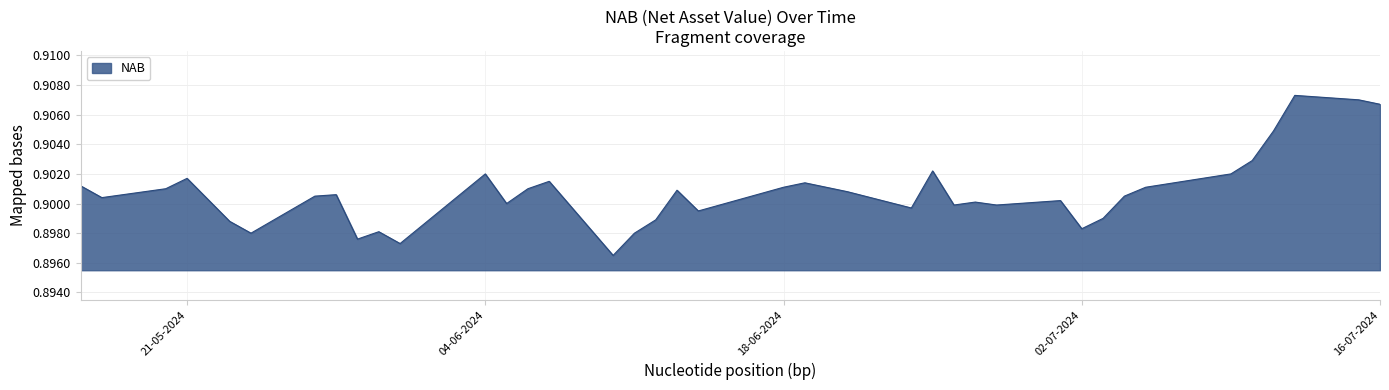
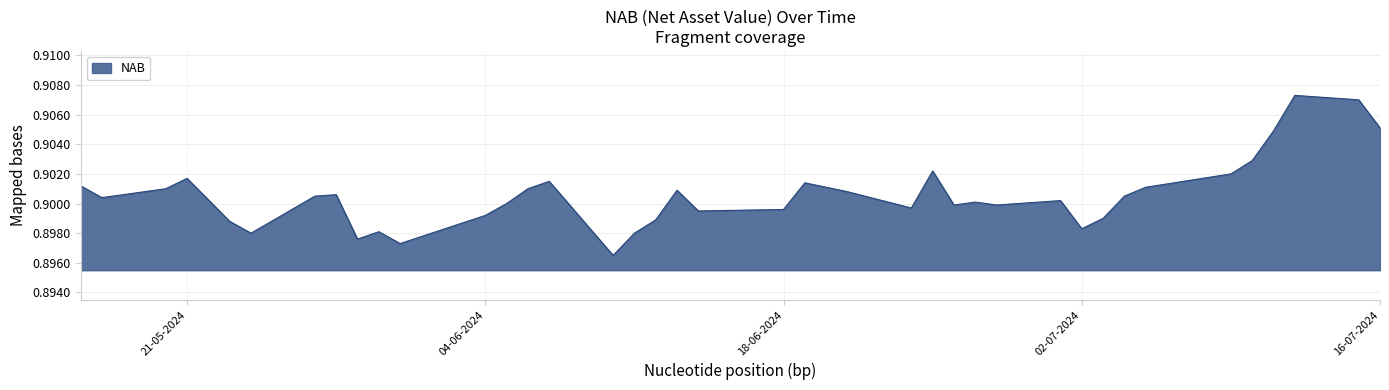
04-06-2024: 0.9020 -> 0.8992
18-06-2024: 0.9011 -> 0.8996
16-07-2024: 0.9067 -> 0.9051
